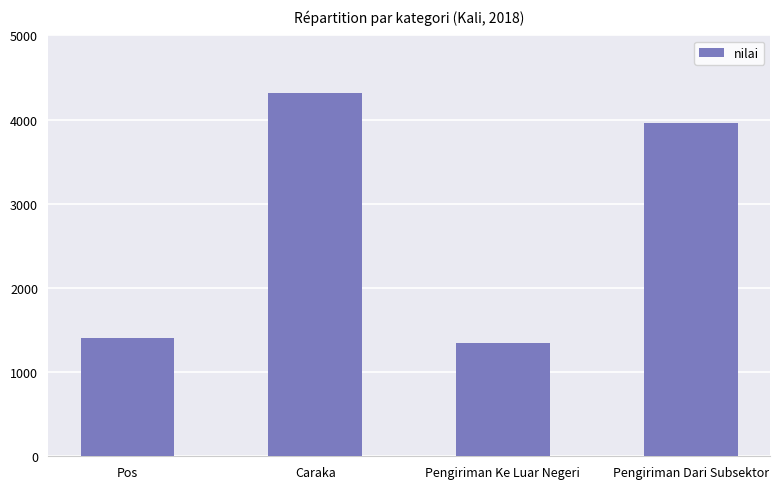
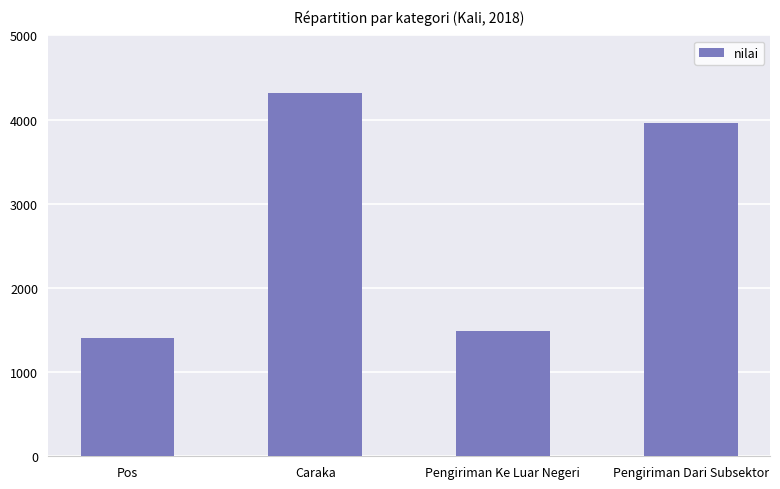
Pengiriman Ke Luar Negeri: 1300 -> 1500
